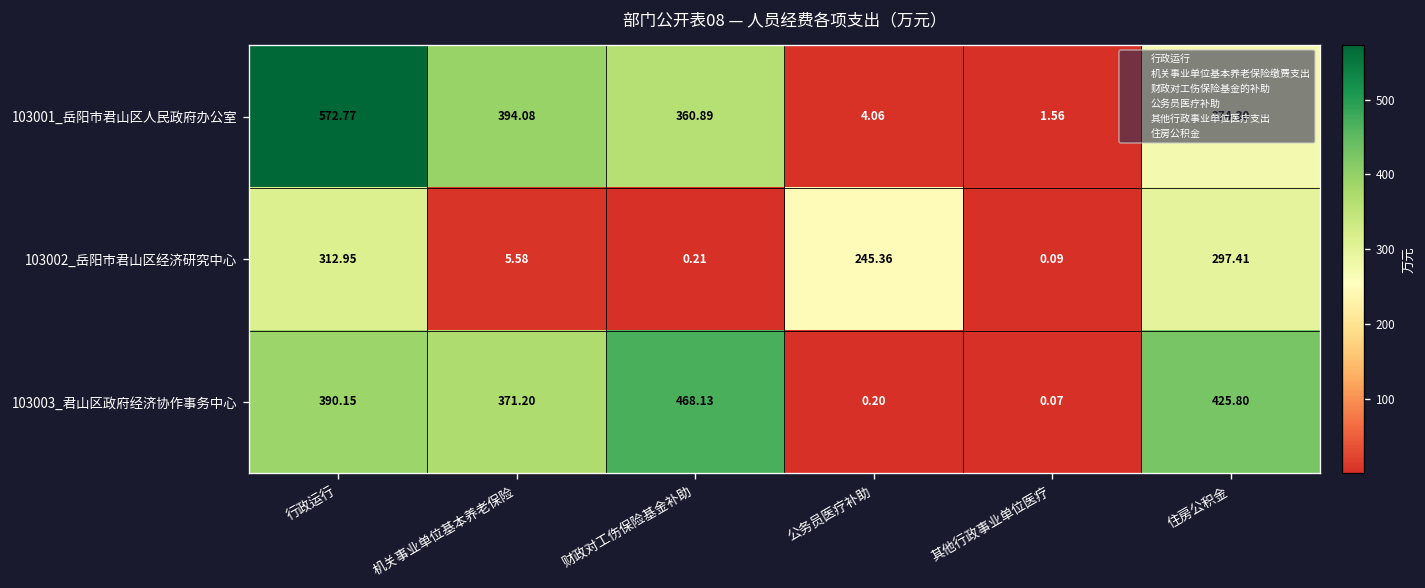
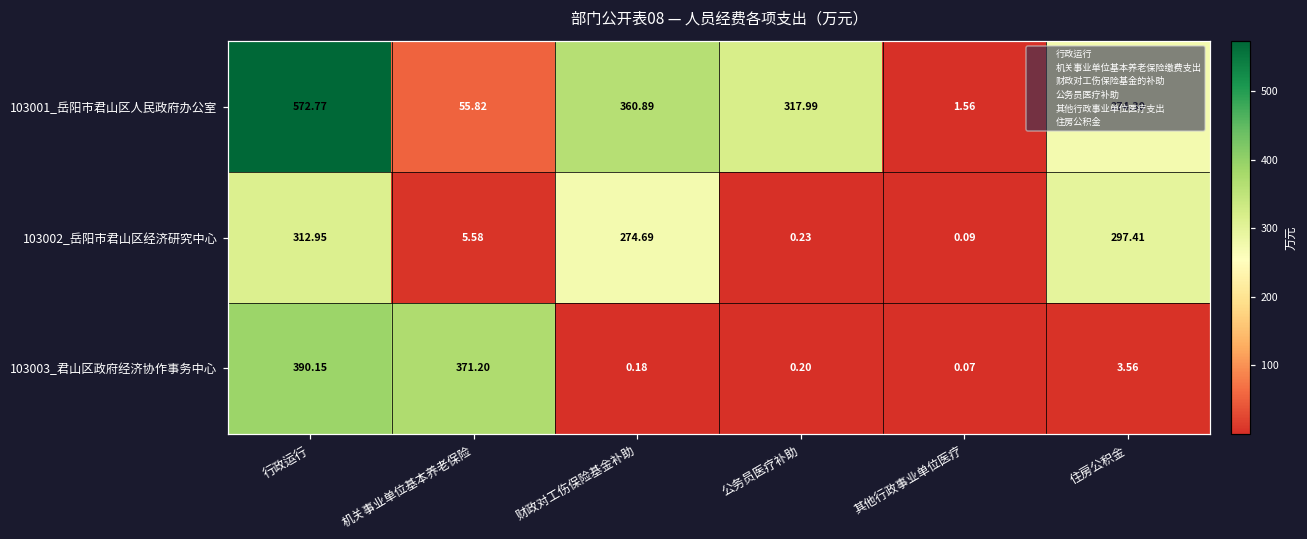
103001_岳阳市君山区人民政府办公室, 机关事业单位基本养老保险: 394.08 -> 55.82
103001_岳阳市君山区人民政府办公室, 公务员医疗补助: 4.06 -> 317.99
103002_岳阳市君山区经济研究中心, 财政对工伤保险基金补助: 0.21 -> 274.69
103002_岳阳市君山区经济研究中心, 公务员医疗补助: 245.36 -> 0.23
103003_君山区政府经济协作事务中心, 财政对工伤保险基金补助: 468.13 -> 0.18
103003_君山区政府经济协作事务中心, 住房公积金: 425.80 -> 3.56
